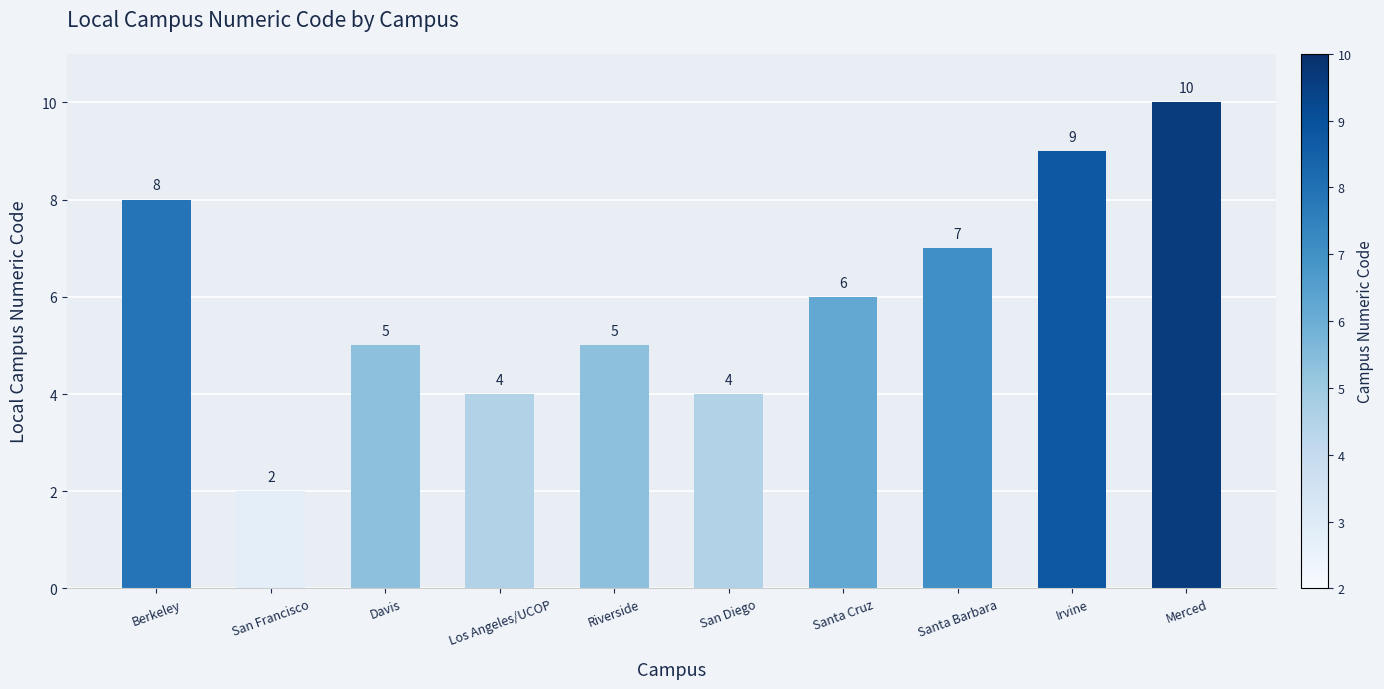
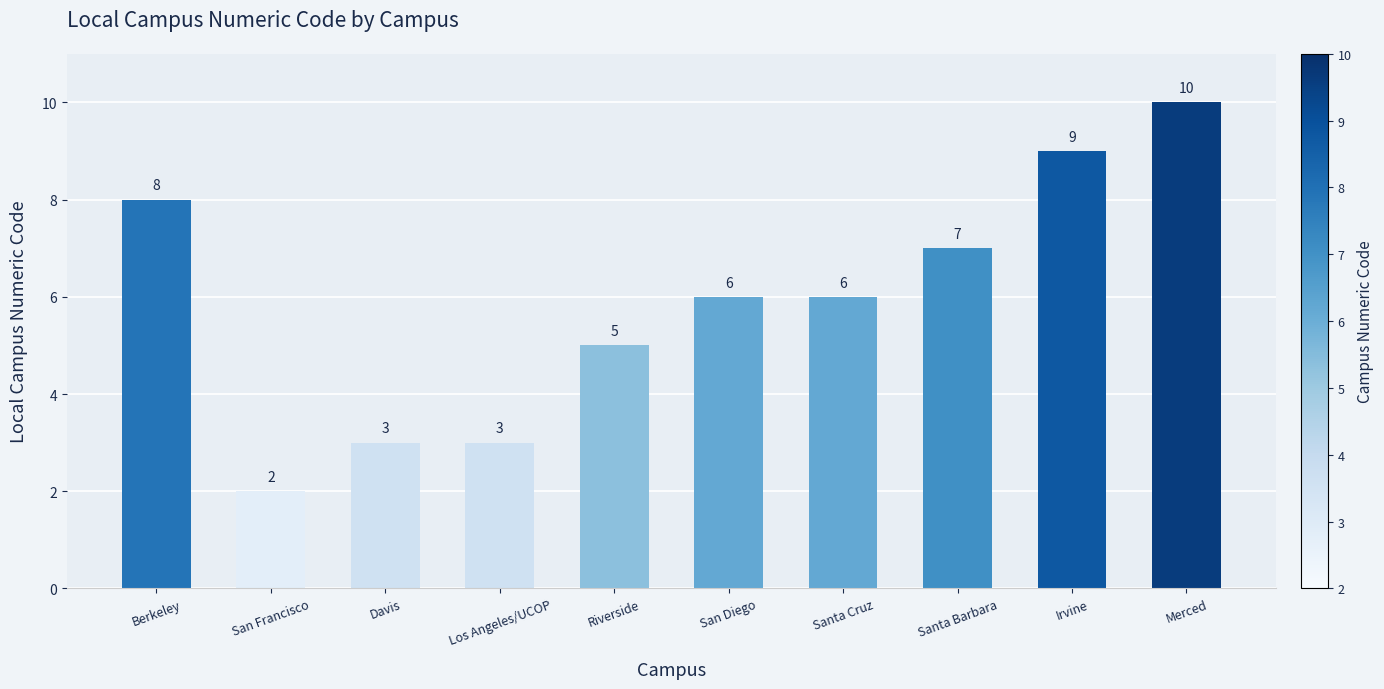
Davis: 5 -> 3
Los Angeles/UCOP: 4 -> 3
San Diego: 4 -> 6
